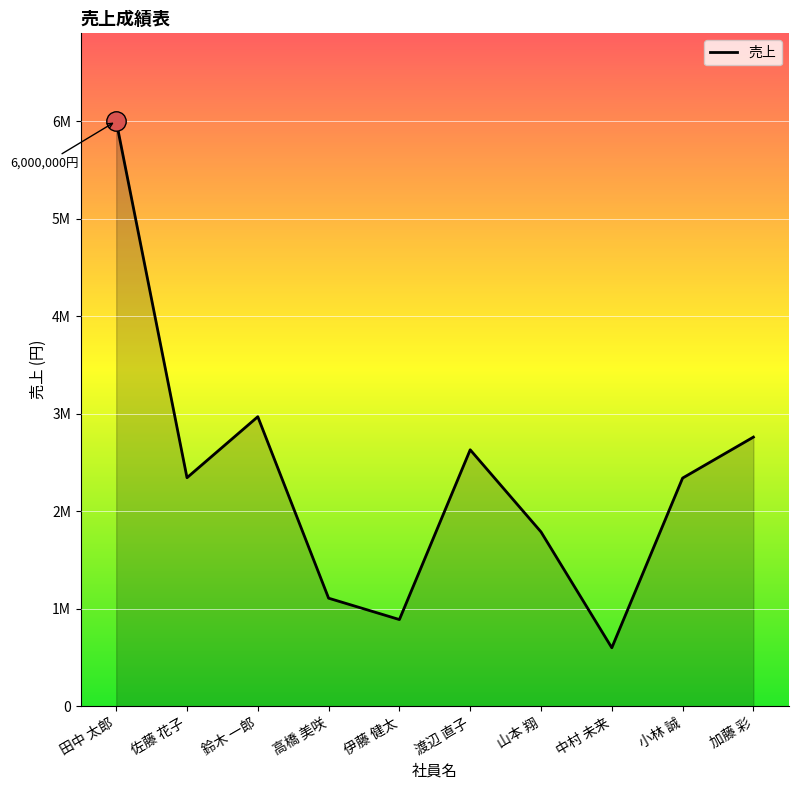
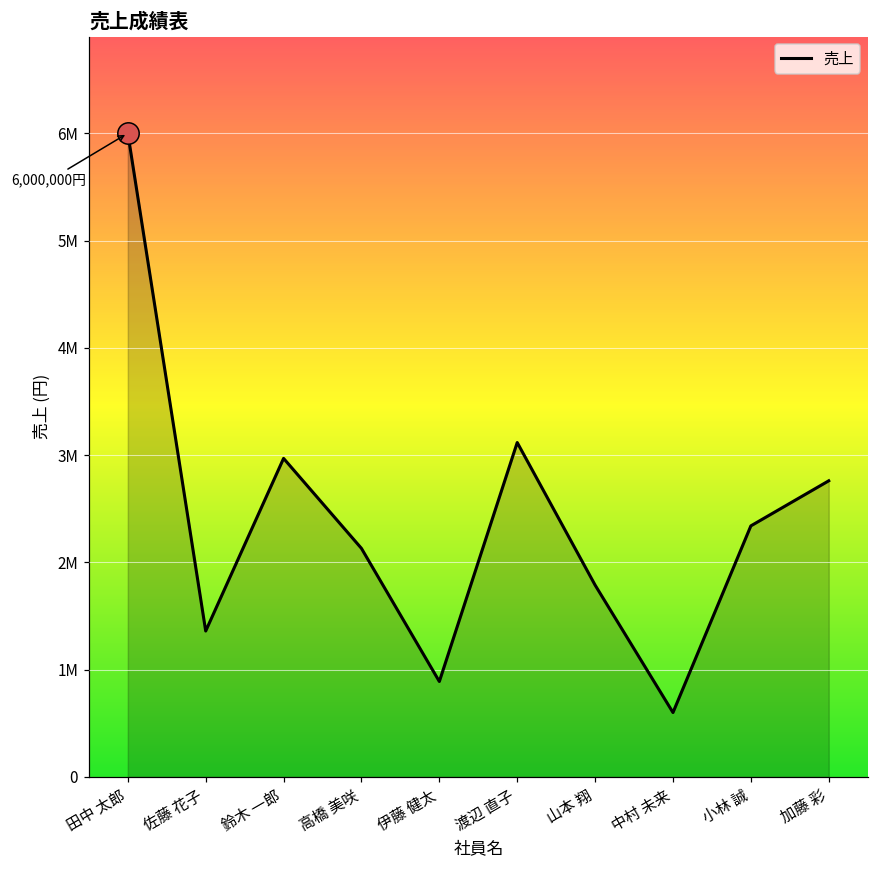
売上, 佐藤 花子: 2300000 -> 1400000
売上, 高橋 美咲: 1100000 -> 2100000
売上, 渡辺 直子: 2600000 -> 3100000
